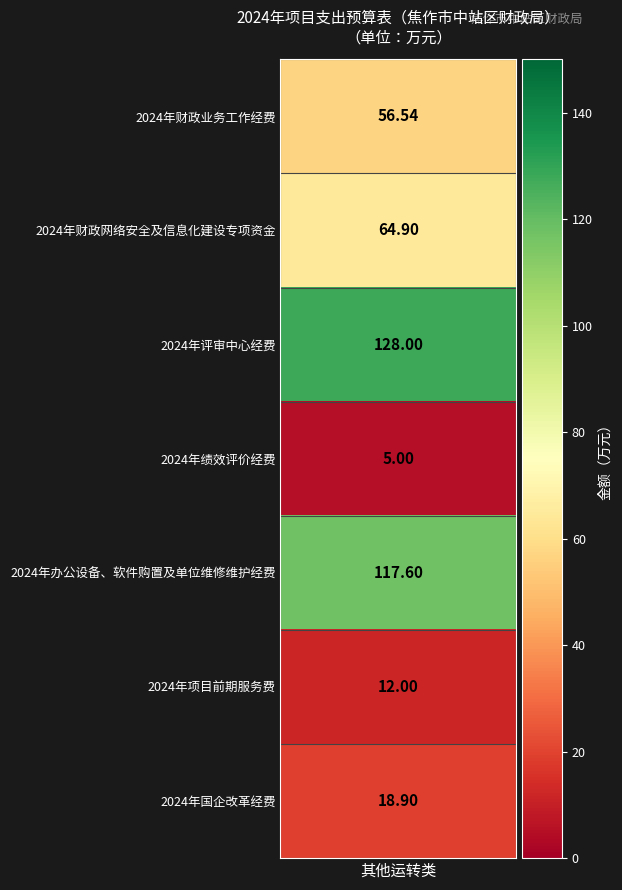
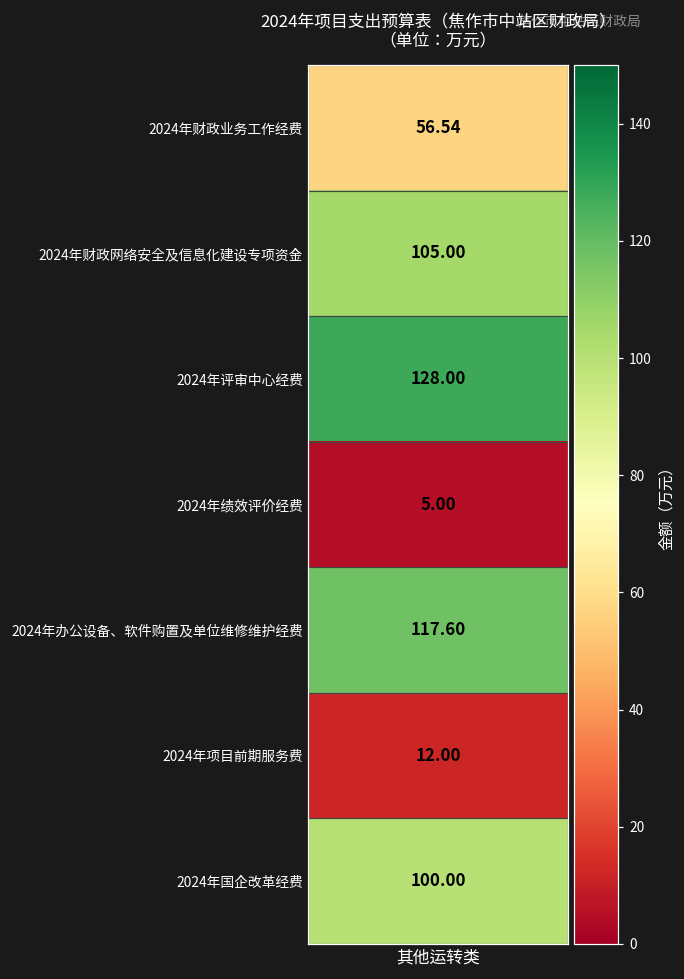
2024年财政网络安全及信息化建设专项资金, 其他运转类: 64.90 -> 105.00
2024年国企改革经费, 其他运转类: 18.90 -> 100.00
